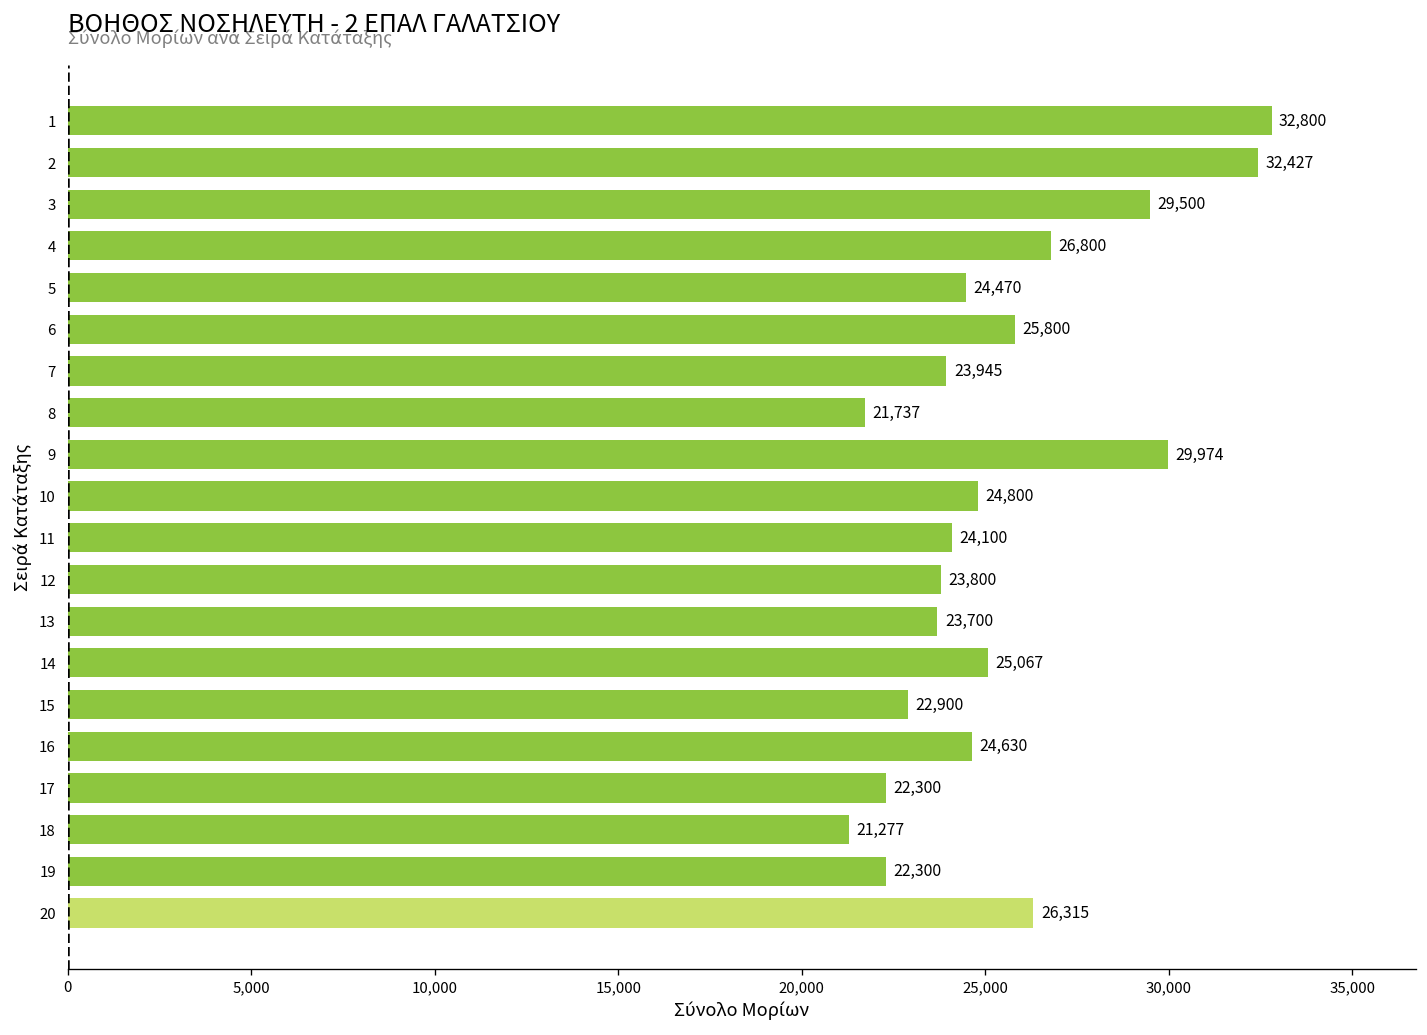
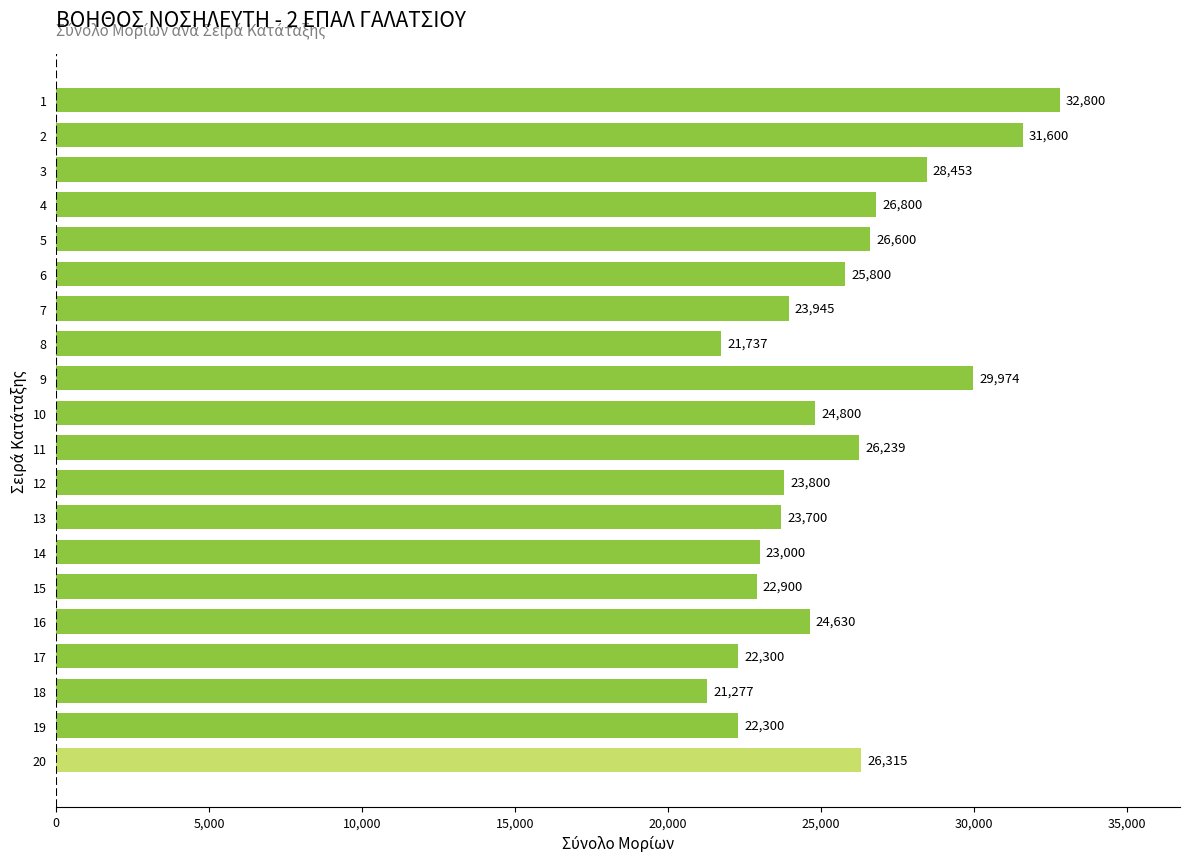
2: 32,427 -> 31,600
3: 29,500 -> 28,453
5: 24,470 -> 26,600
11: 24,100 -> 26,239
14: 25,067 -> 23,000
